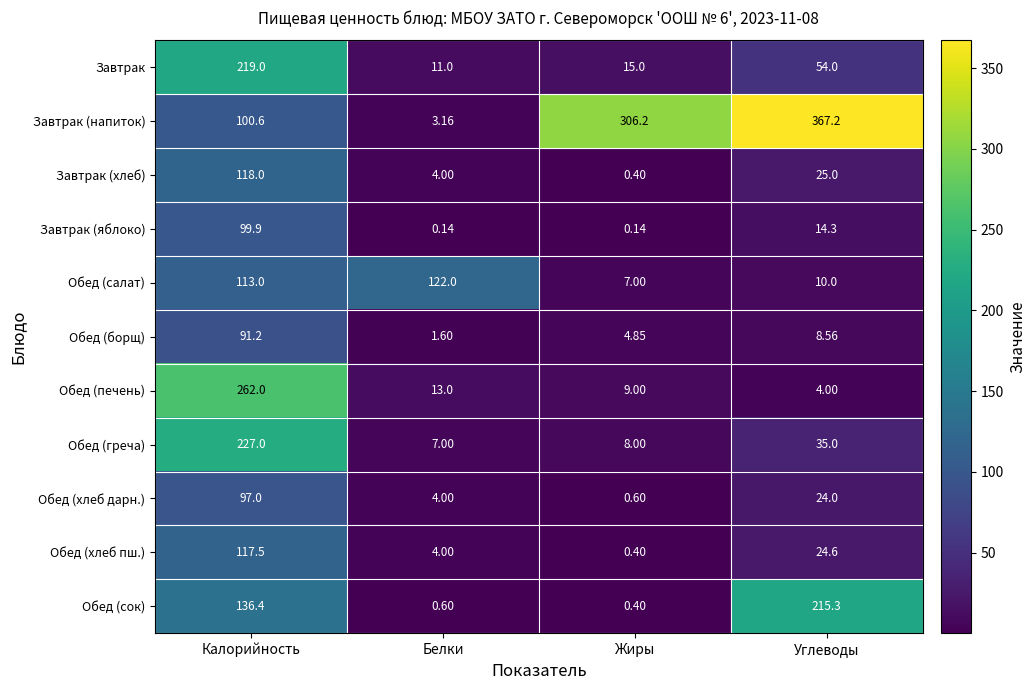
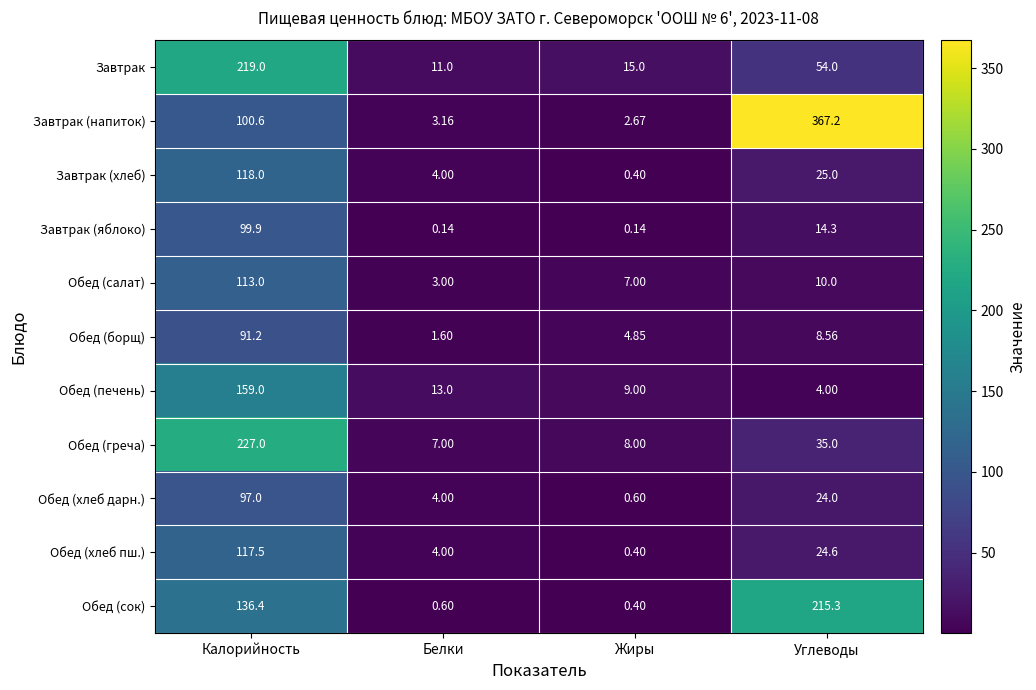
Завтрак (напиток), Жиры: 306.2 -> 2.67
Обед (салат), Белки: 122.0 -> 3.00
Обед (печень), Калорийность: 262.0 -> 159.0
